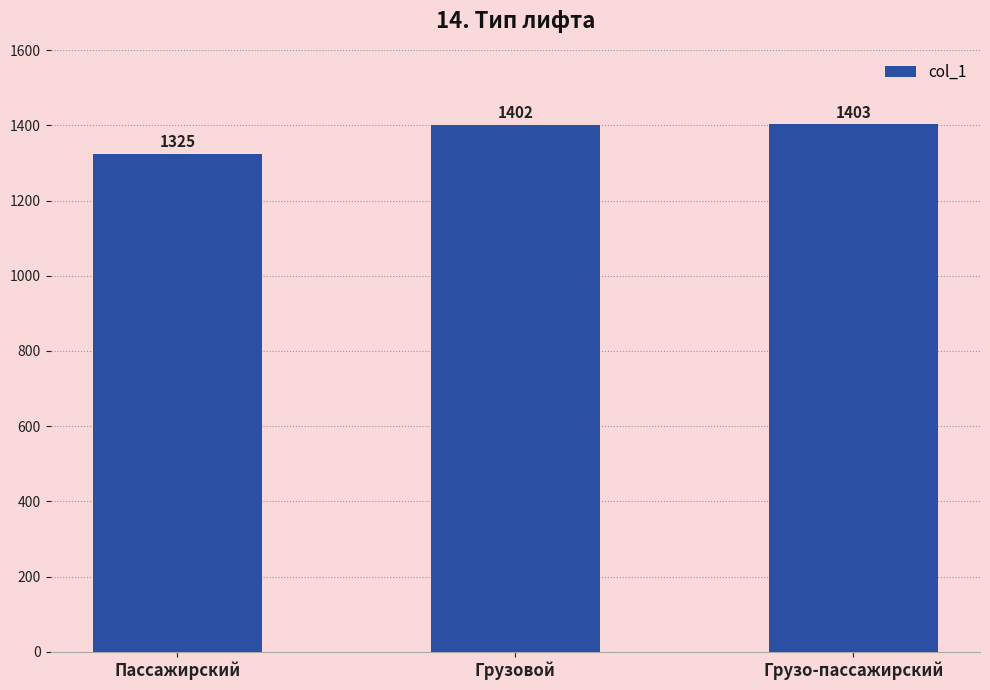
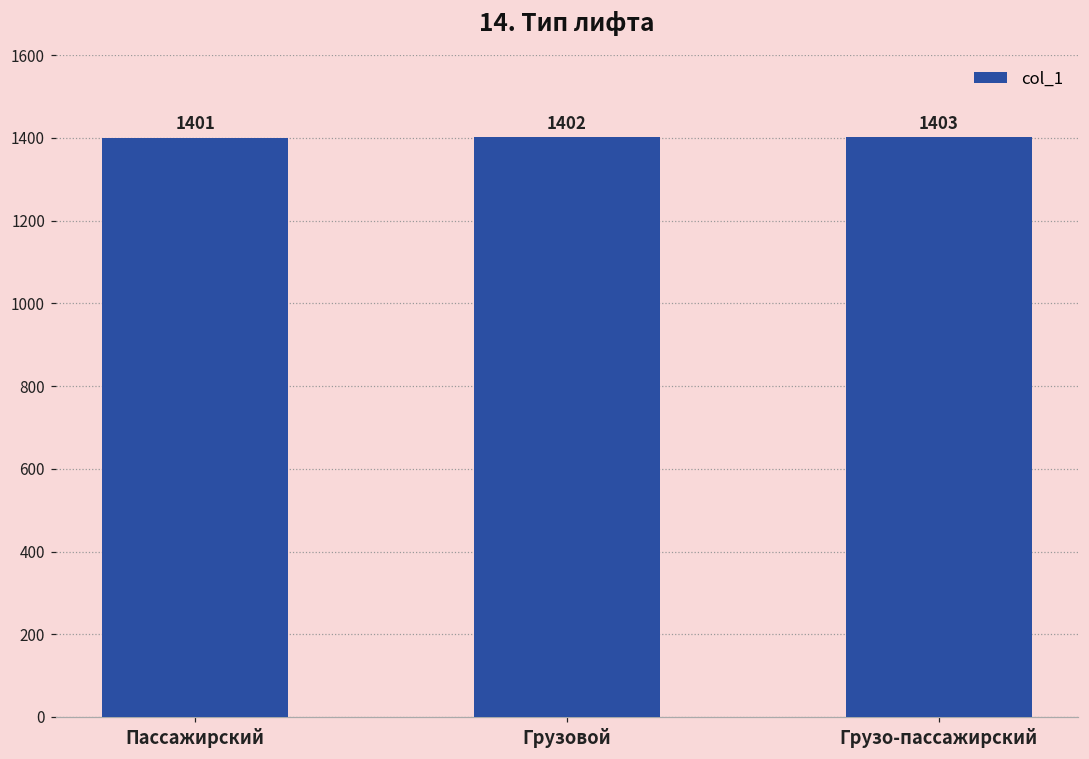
Пассажирский: 1325 -> 1401
